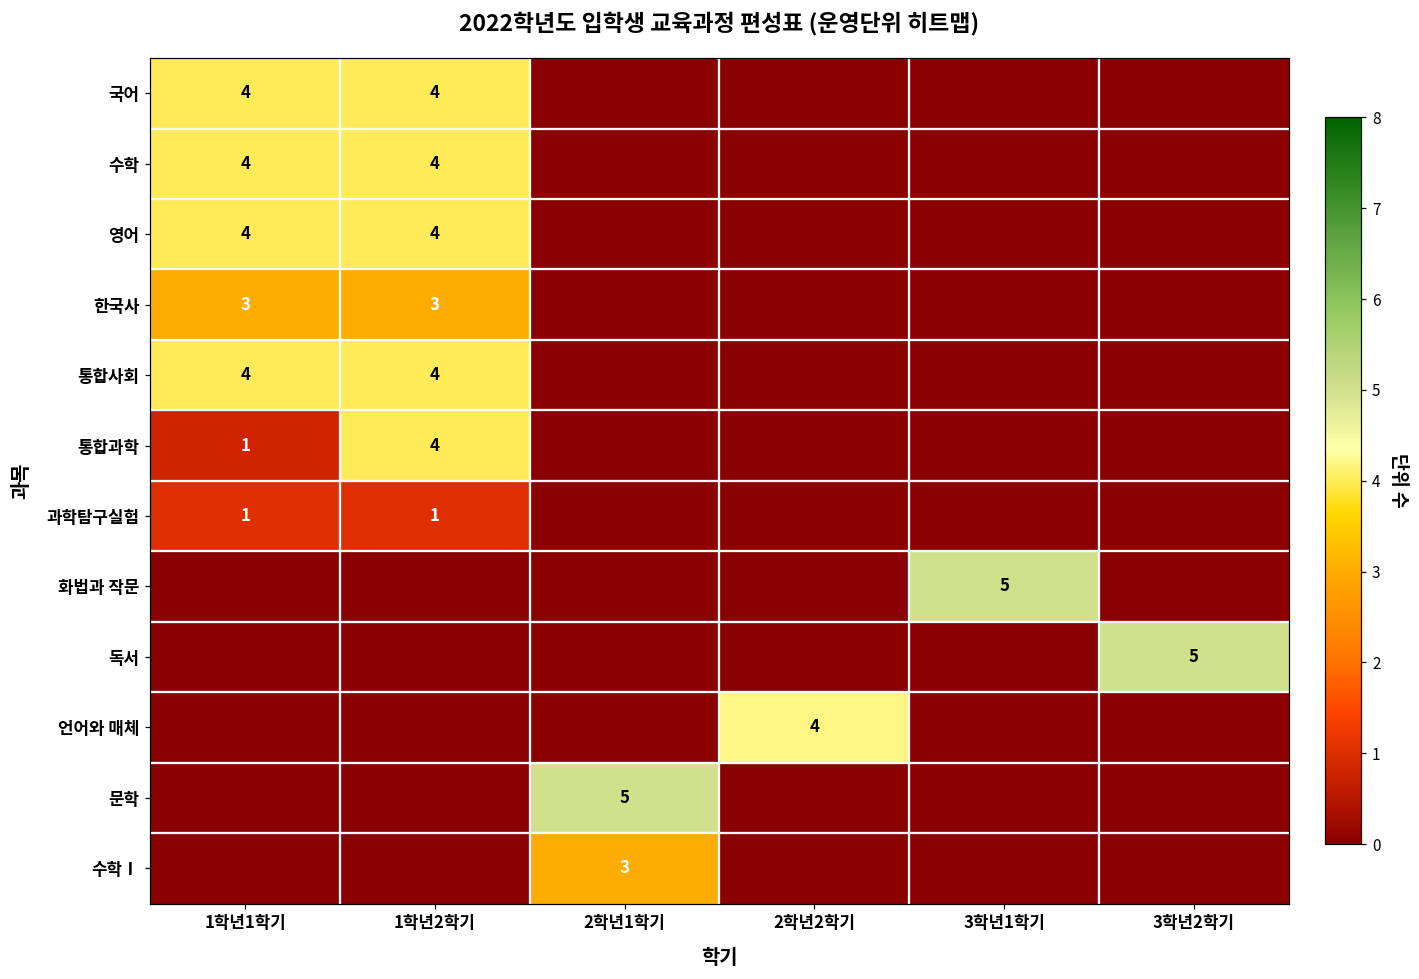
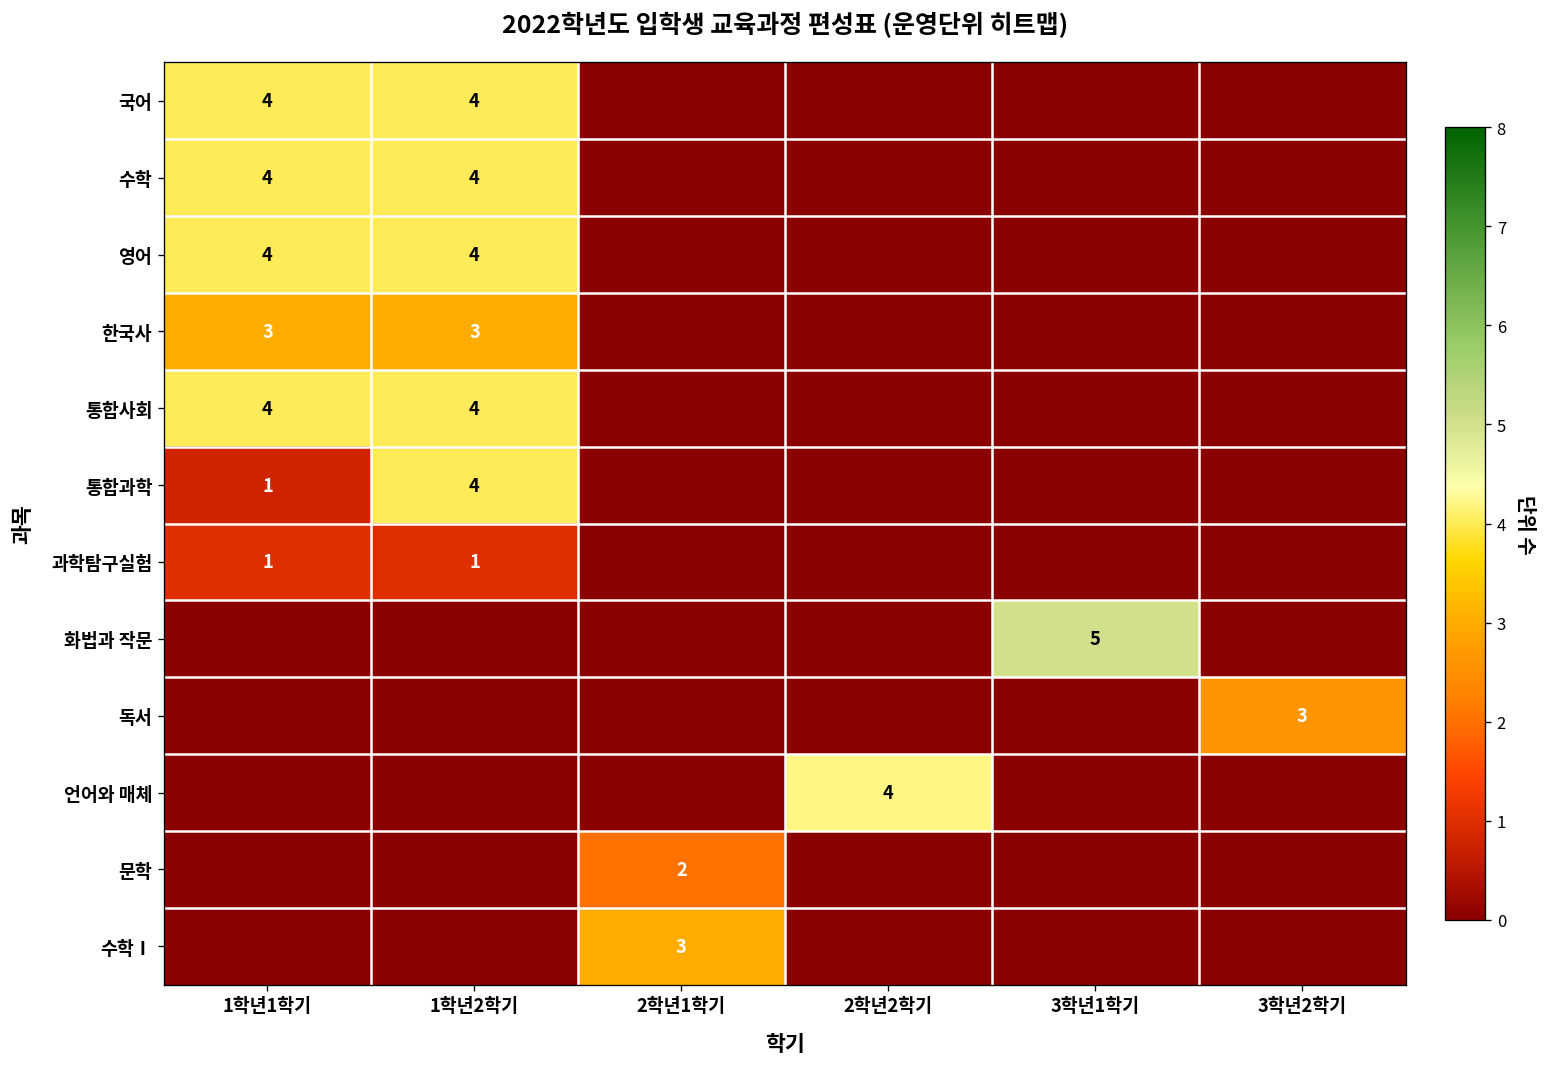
독서, 3학년2학기: 5 -> 3
문학, 2학년1학기: 5 -> 2
